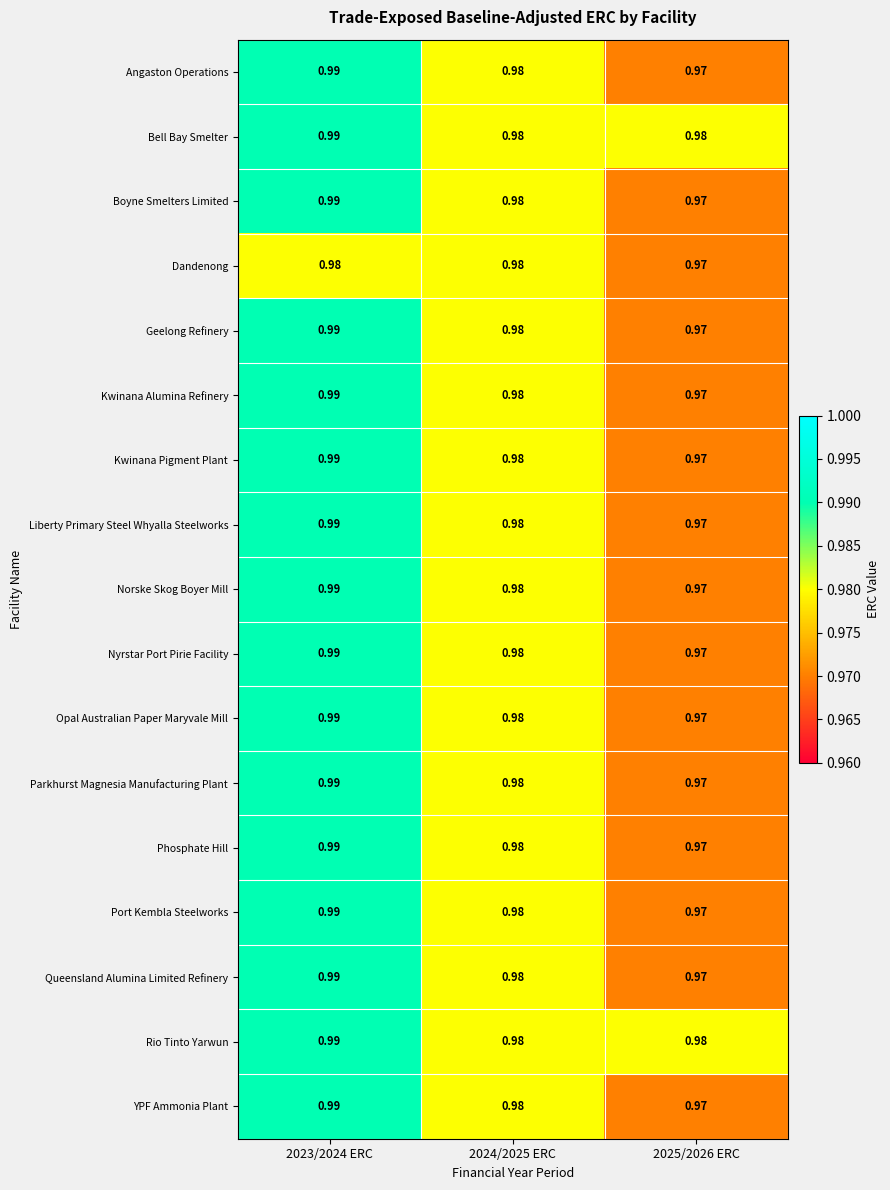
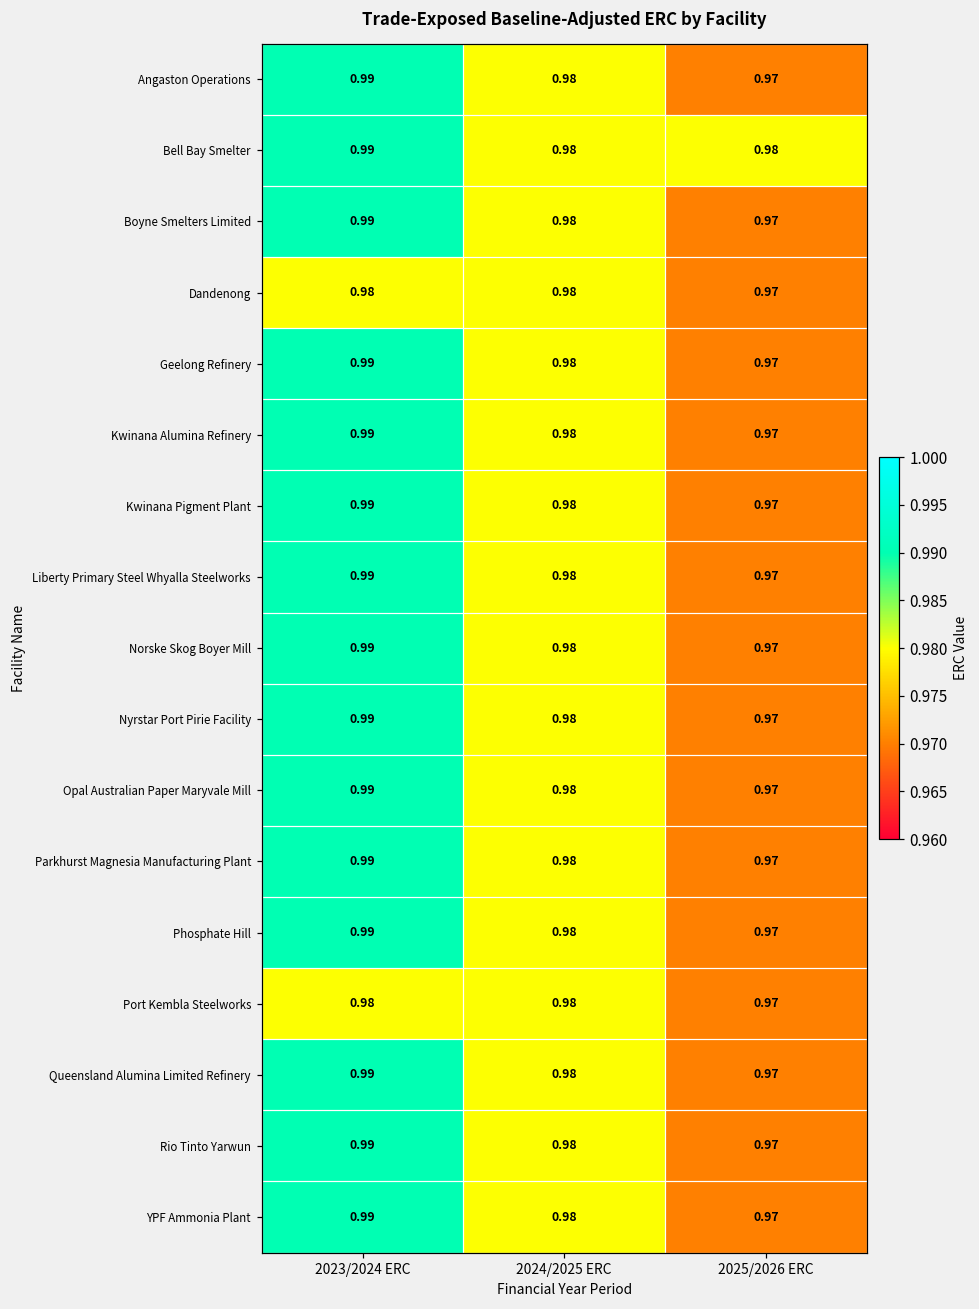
Port Kembla Steelworks, 2023/2024 ERC: 0.99 -> 0.98
Rio Tinto Yarwun, 2025/2026 ERC: 0.98 -> 0.97
